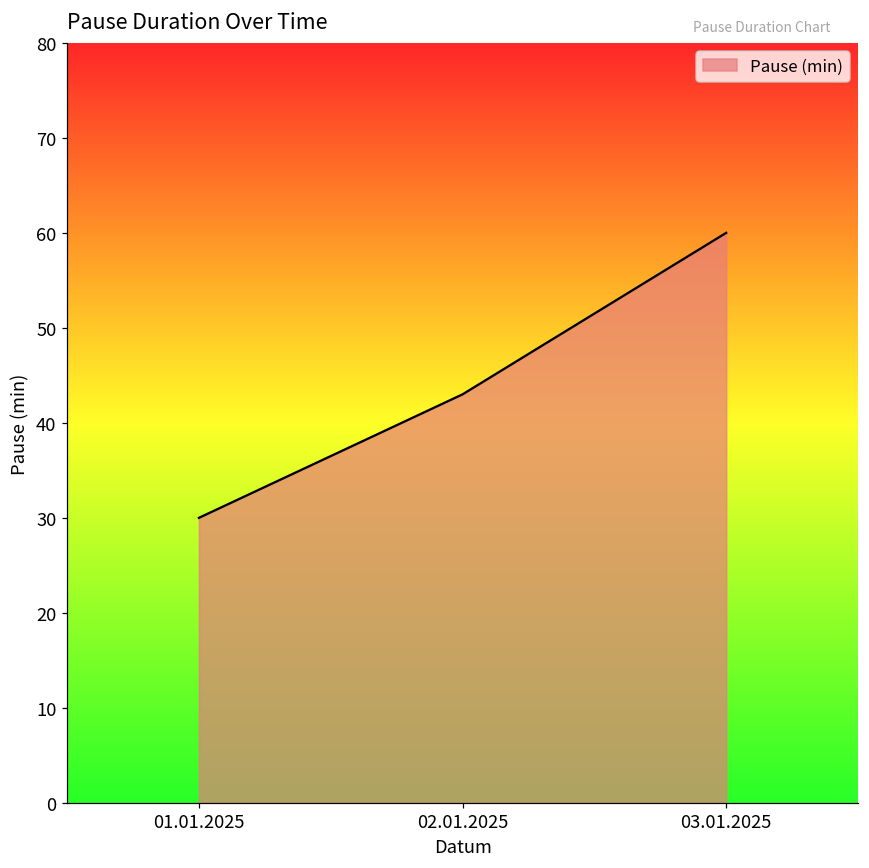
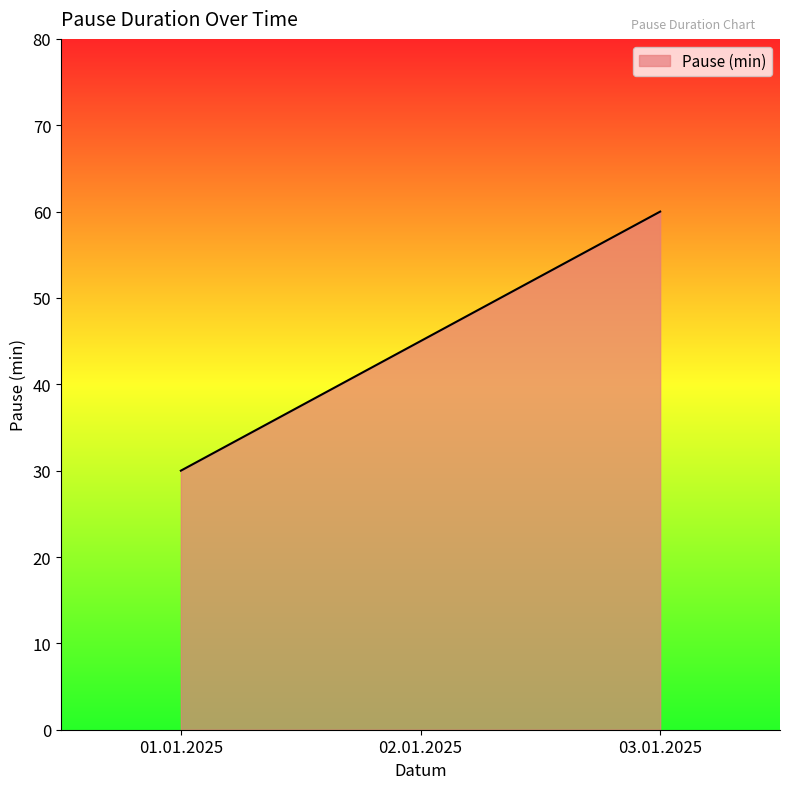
02.01.2025: 43 -> 45
